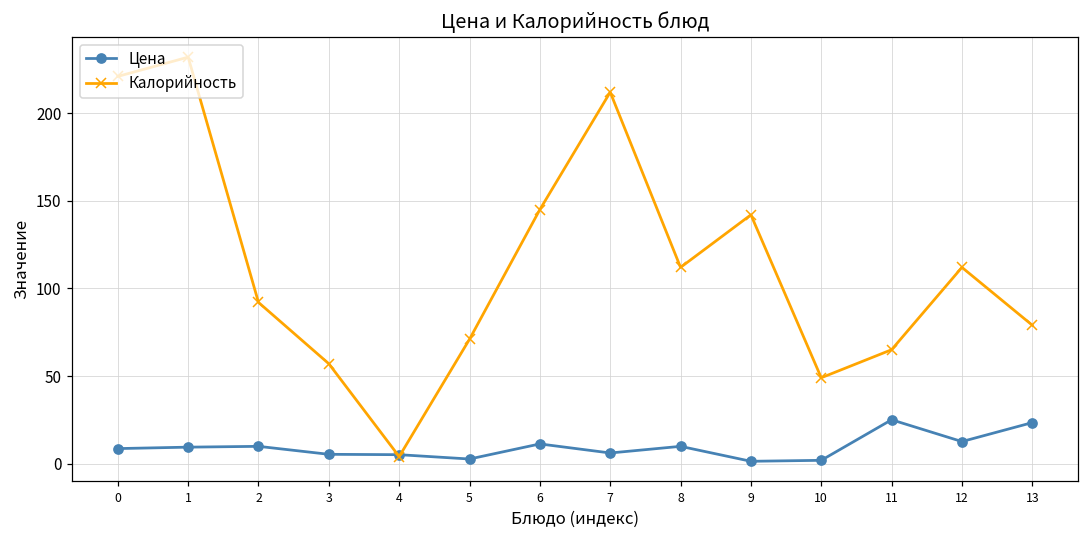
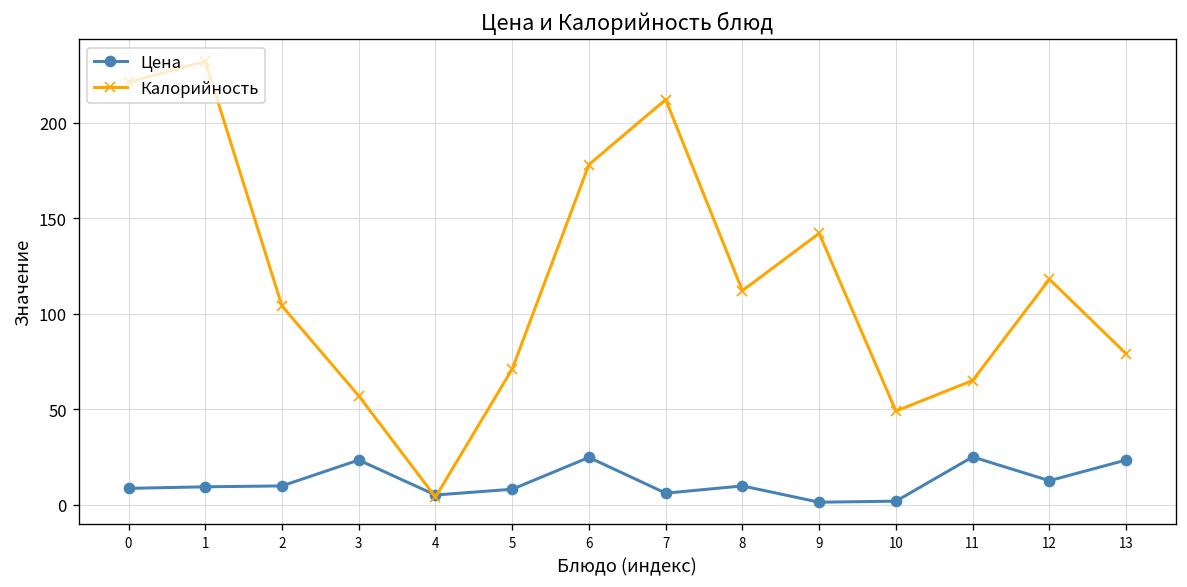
Калорийность, 2: 92 -> 104
Цена, 3: 5 -> 23
Цена, 5: 3 -> 8
Цена, 6: 11 -> 25
Калорийность, 6: 145 -> 178
Калорийность, 12: 112 -> 118
